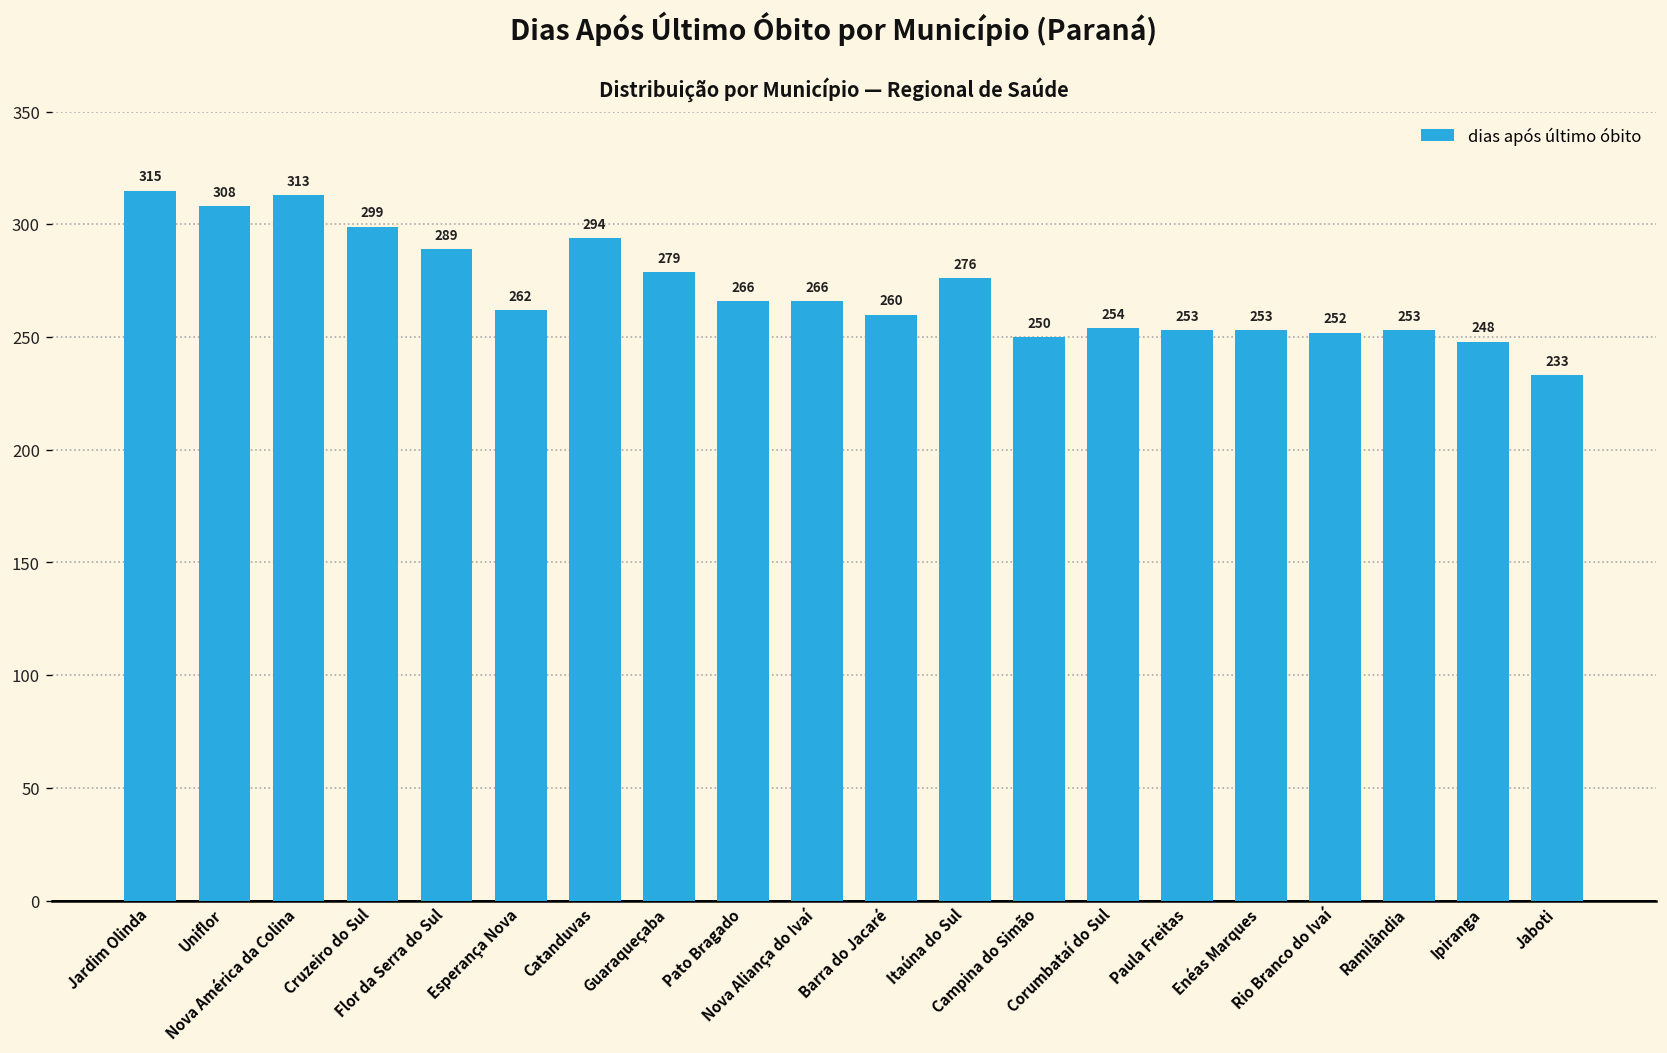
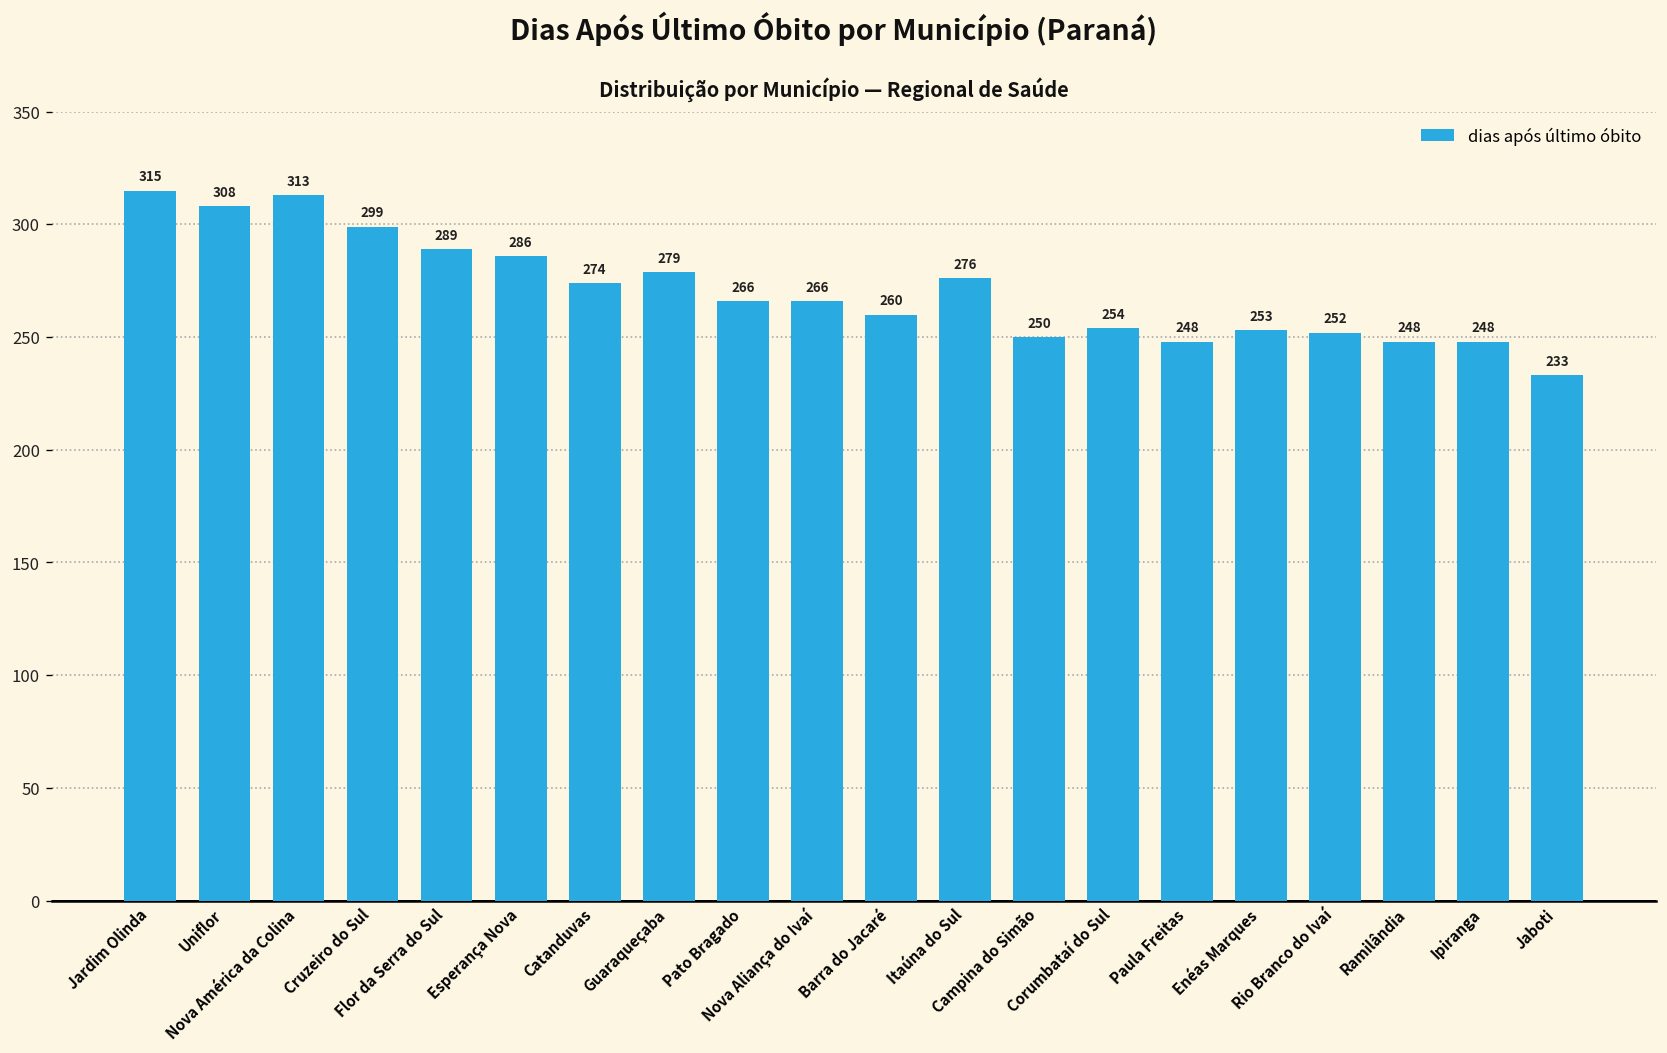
Esperança Nova: 262 -> 286
Catanduvas: 294 -> 274
Paula Freitas: 253 -> 248
Ramilândia: 253 -> 248
